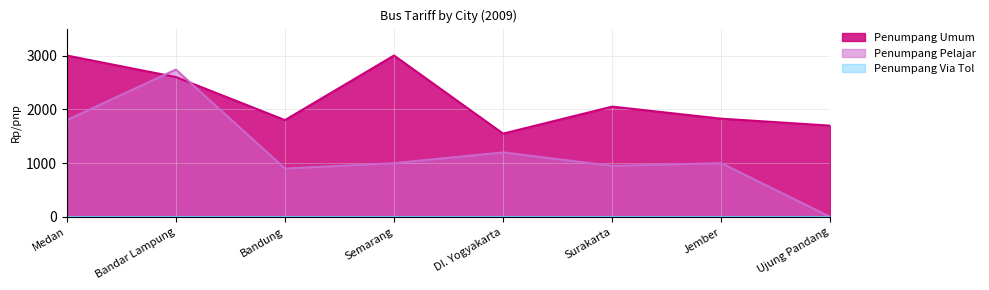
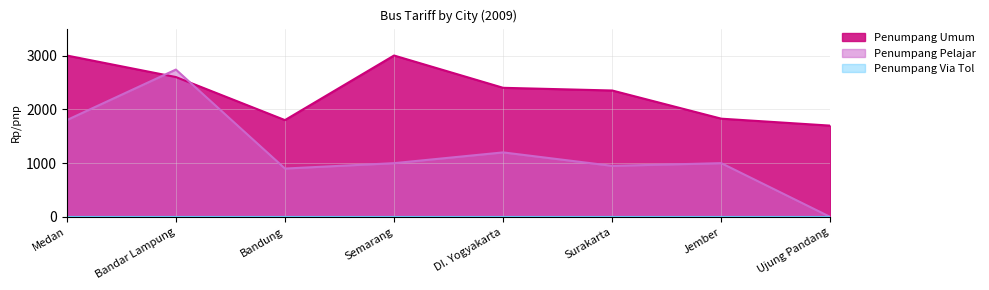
Penumpang Umum, DI. Yogyakarta: 1500 -> 2400
Penumpang Umum, Surakarta: 2100 -> 2400
